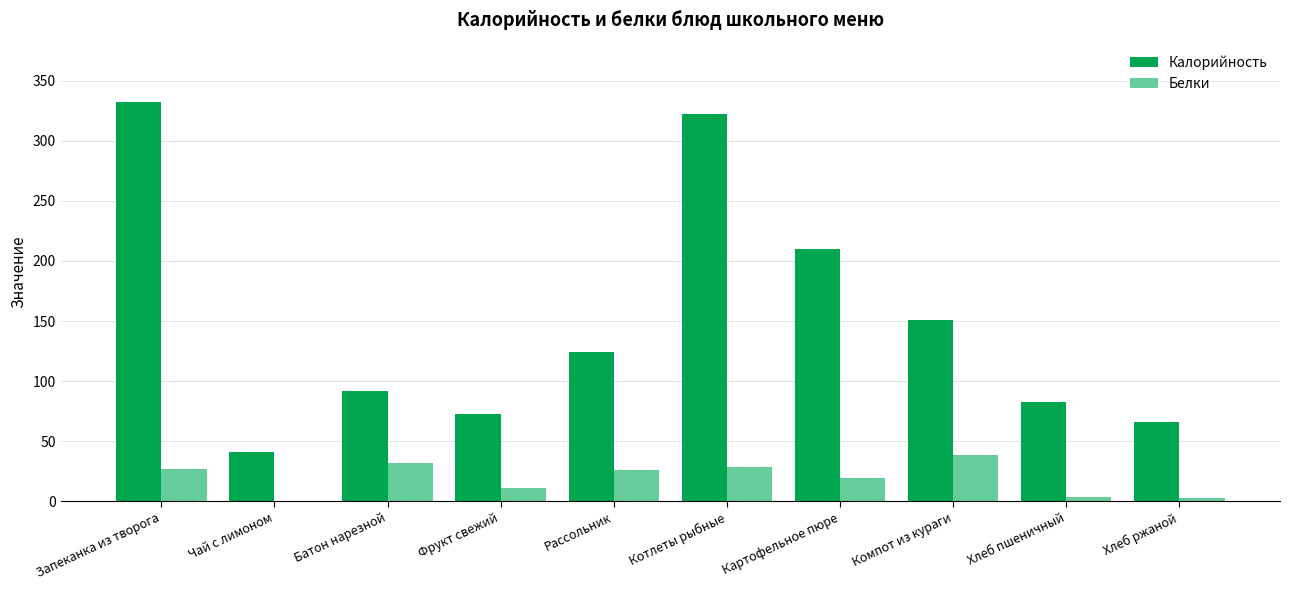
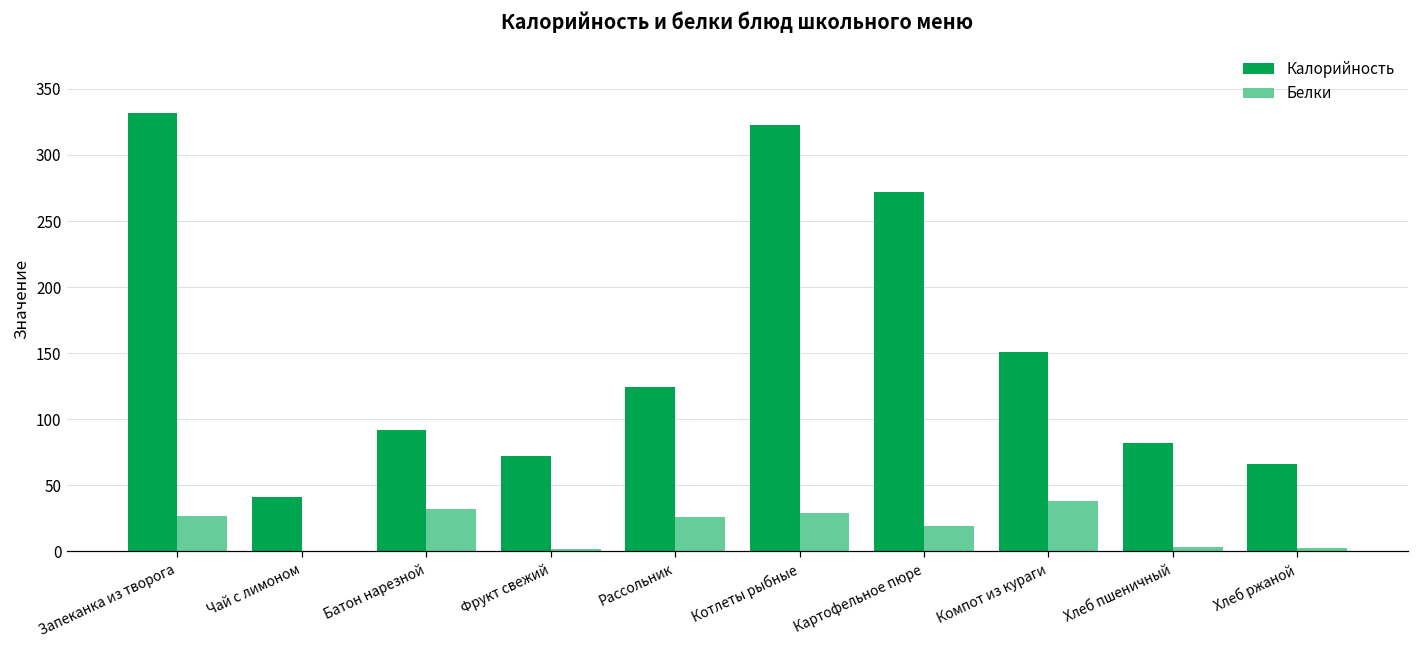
Белки, Фрукт свежий: 11 -> 1
Калорийность, Картофельное пюре: 210 -> 272
